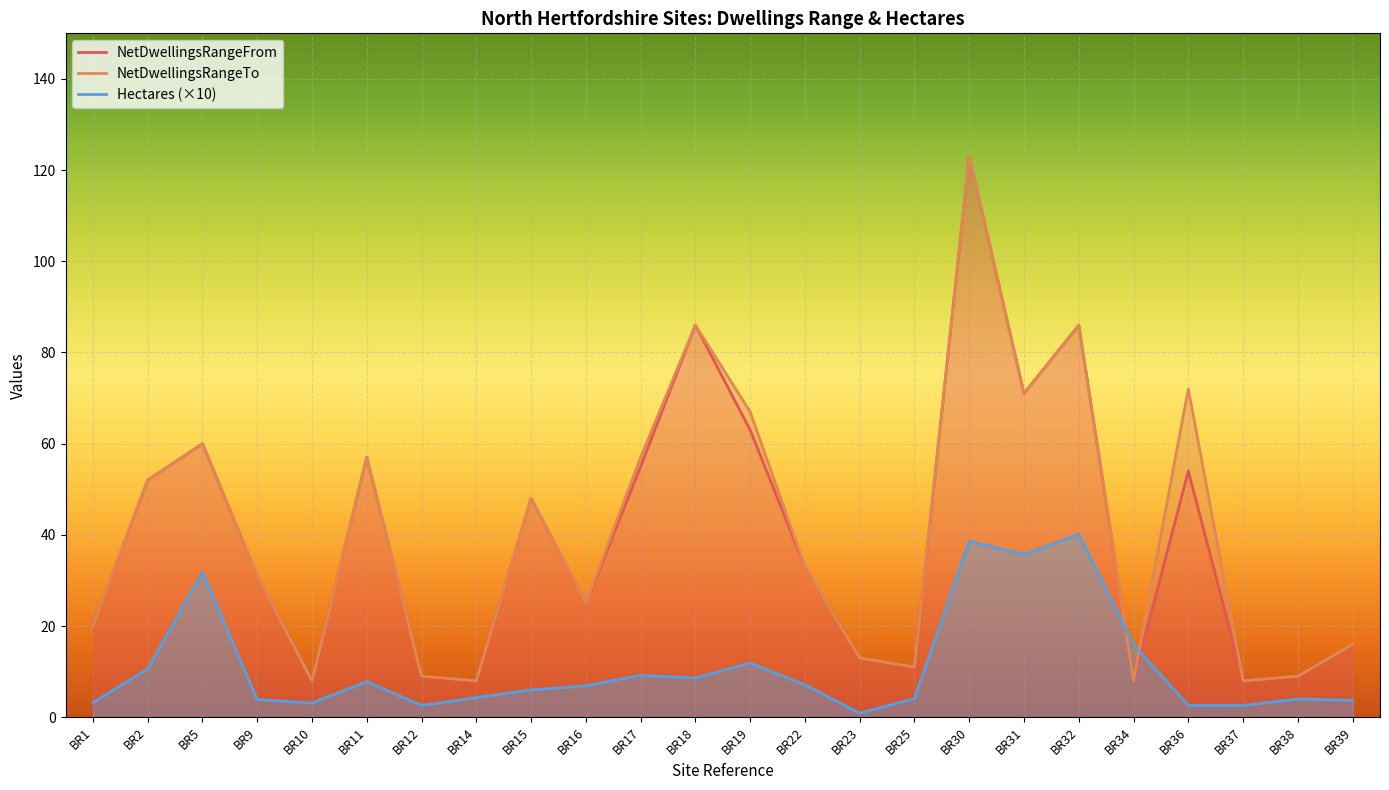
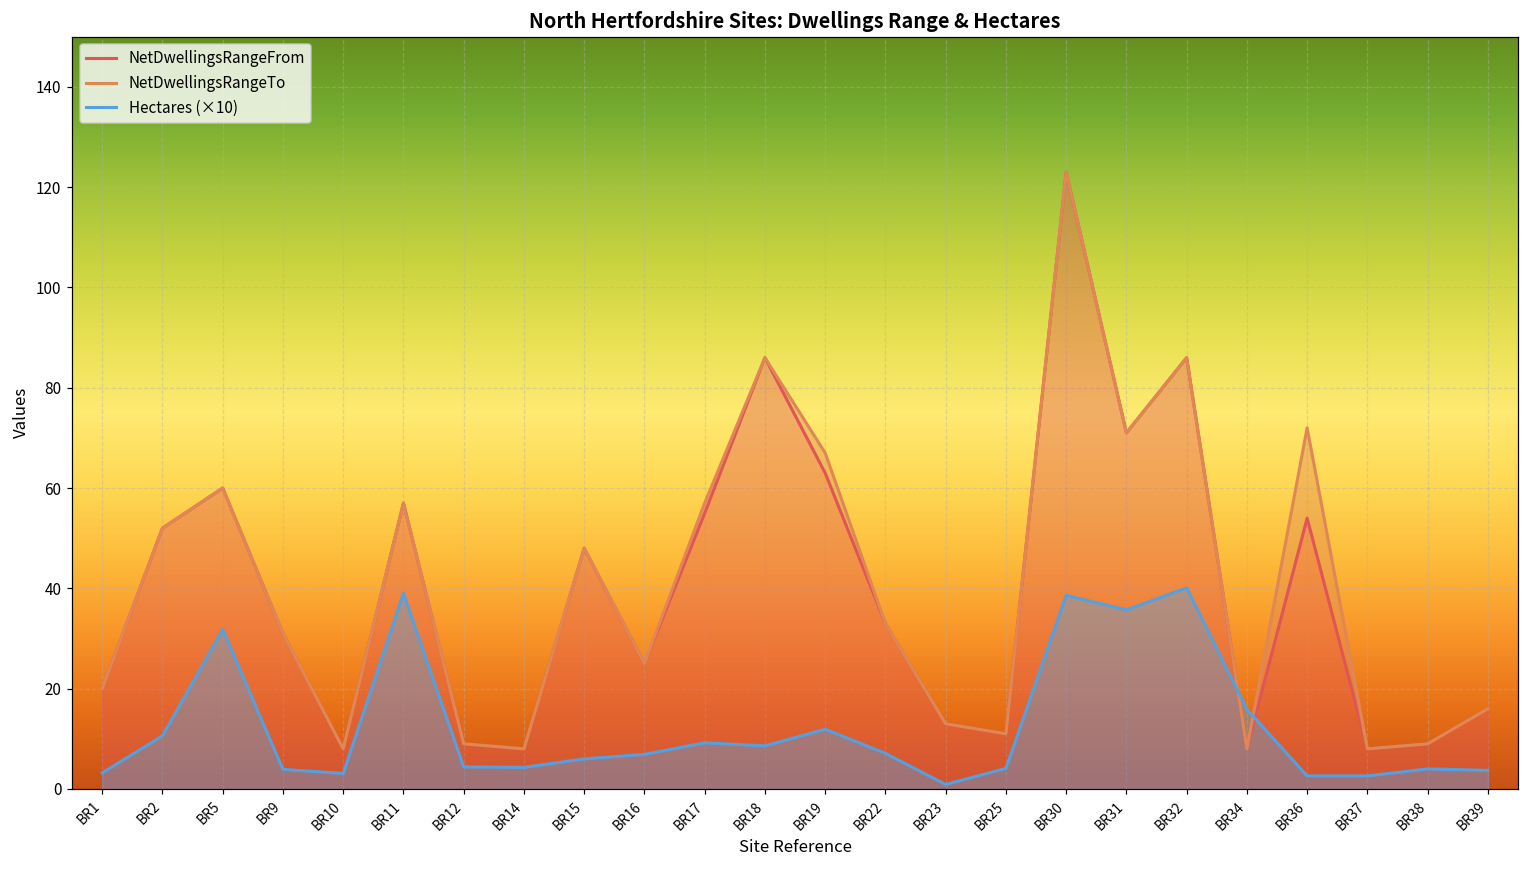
Hectares (×10), BR11: 8 -> 39
Hectares (×10), BR12: 3 -> 4
